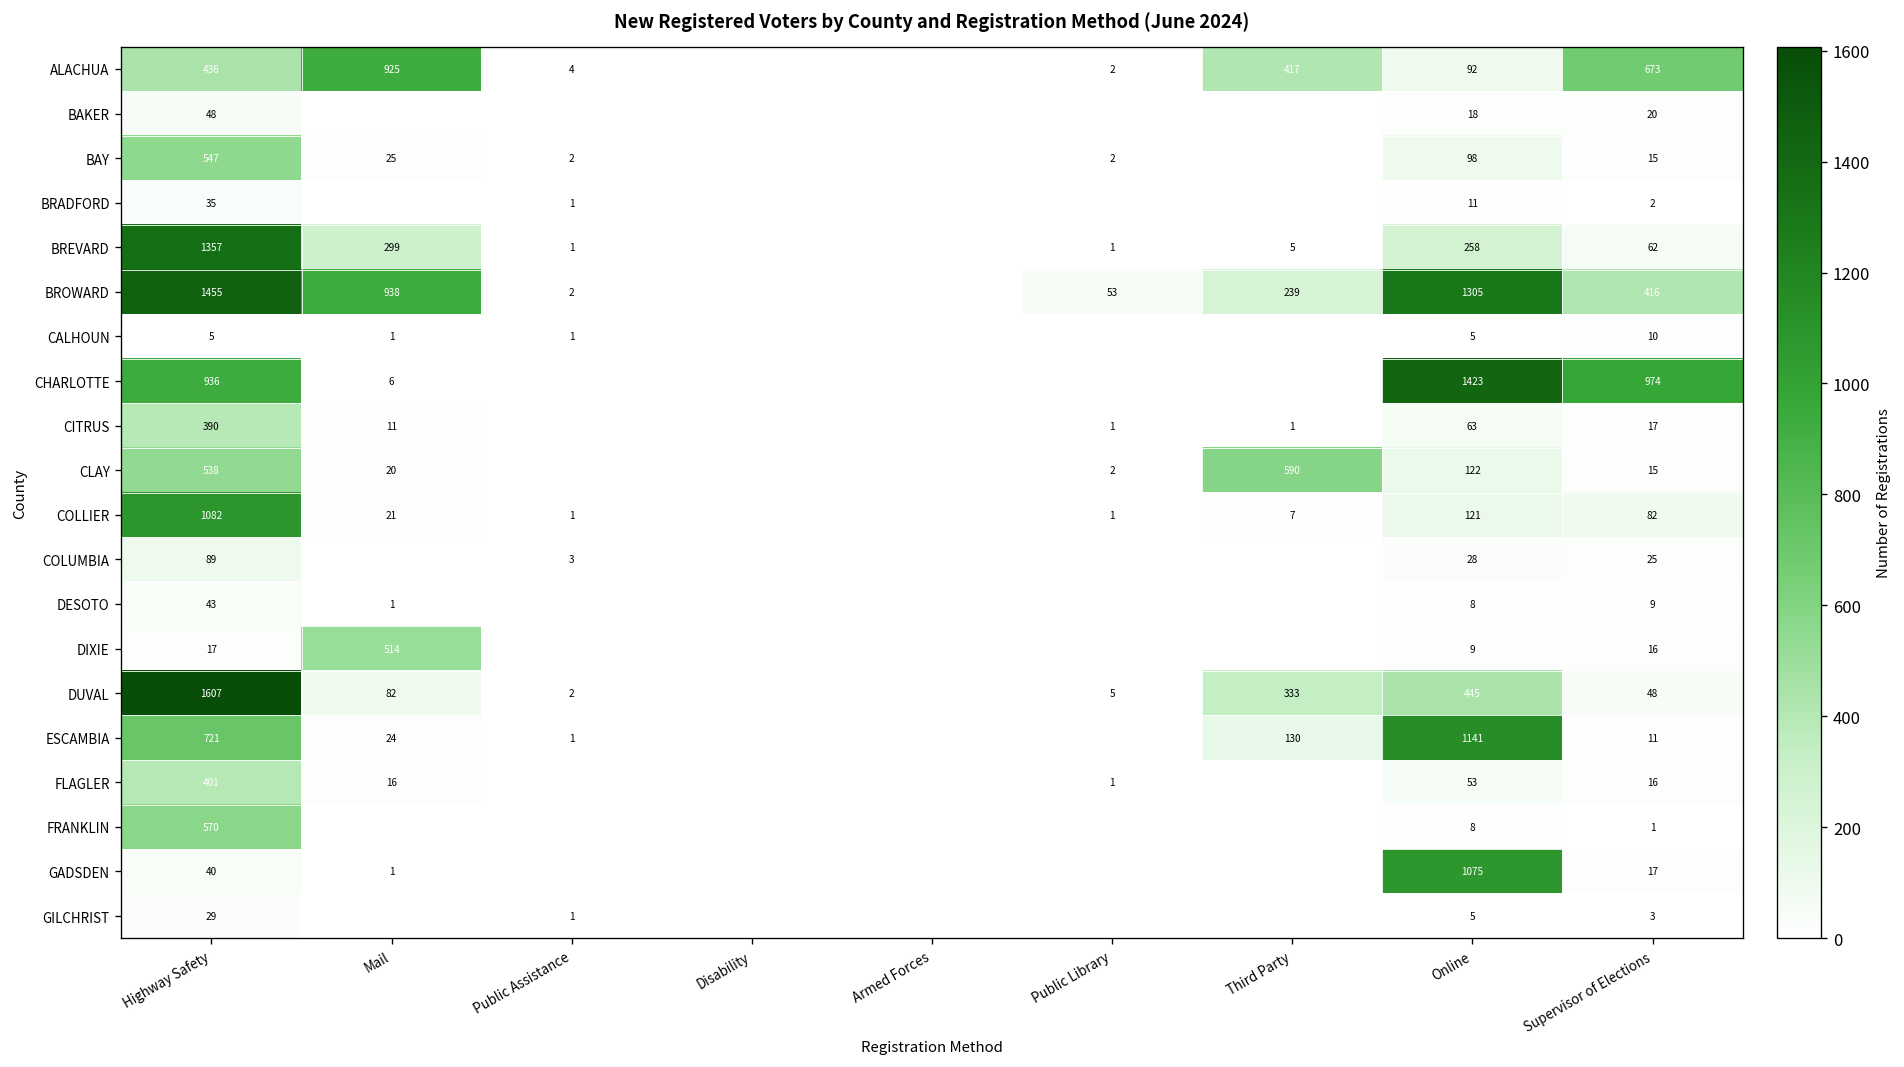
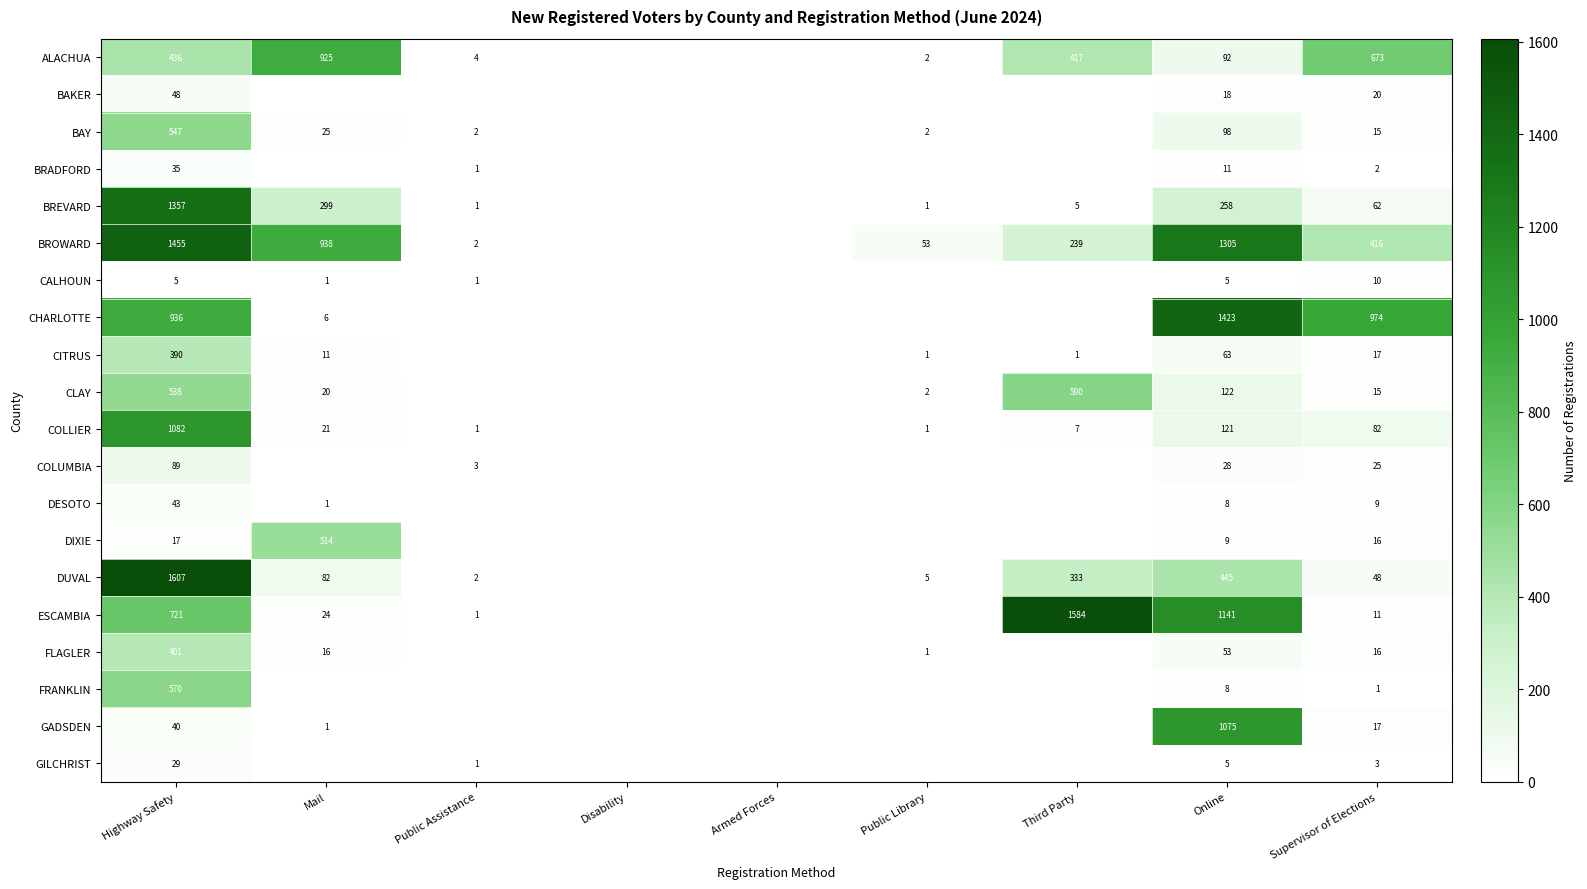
ESCAMBIA, Third Party: 130 -> 1584
